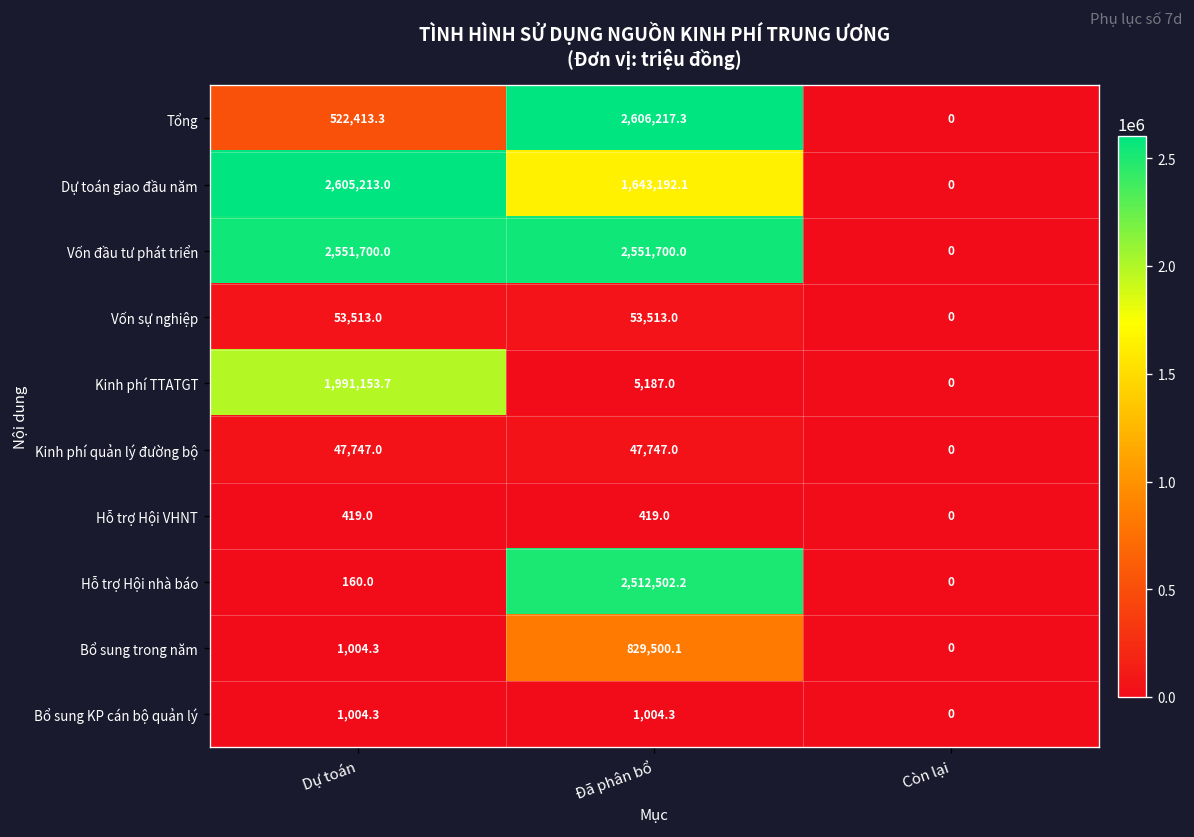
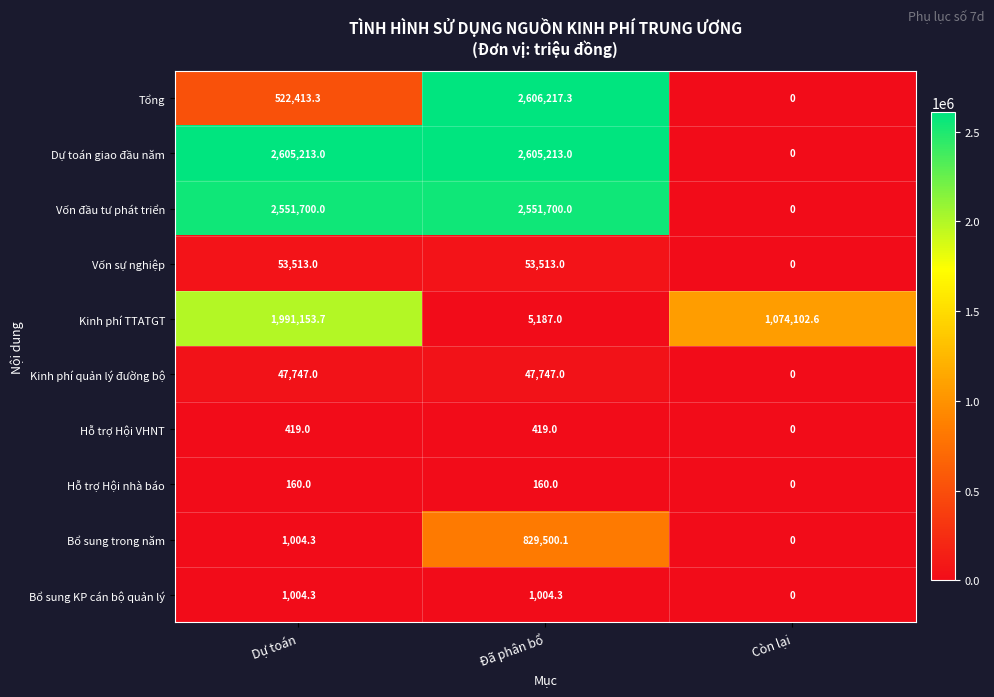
Dự toán giao đầu năm, Đã phân bổ: 1,643,192.1 -> 2,605,213.0
Kinh phí TTATGT, Còn lại: 0 -> 1,074,102.6
Hỗ trợ Hội nhà báo, Đã phân bổ: 2,512,502.2 -> 160.0
